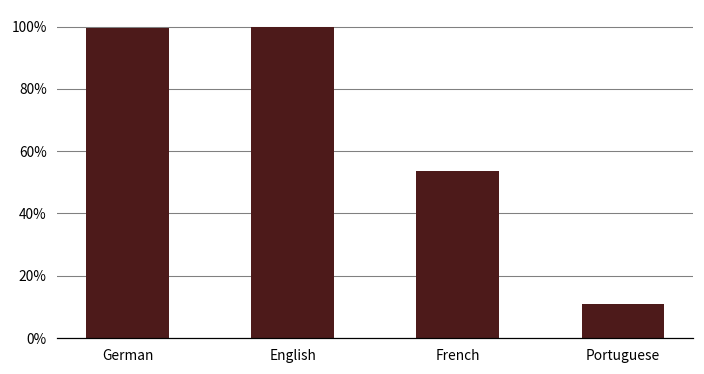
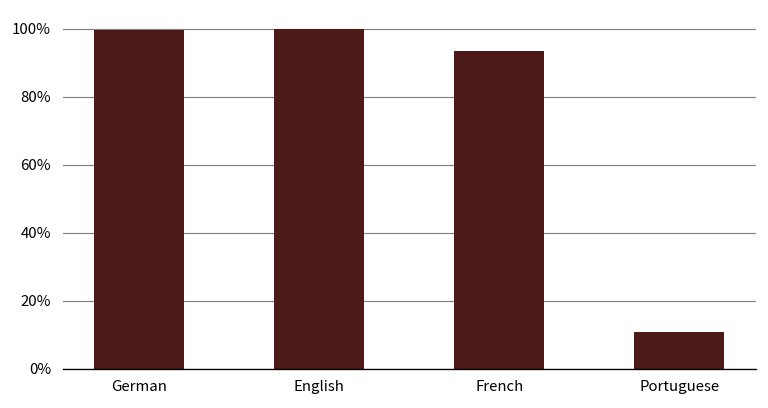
French: 54% -> 93%
